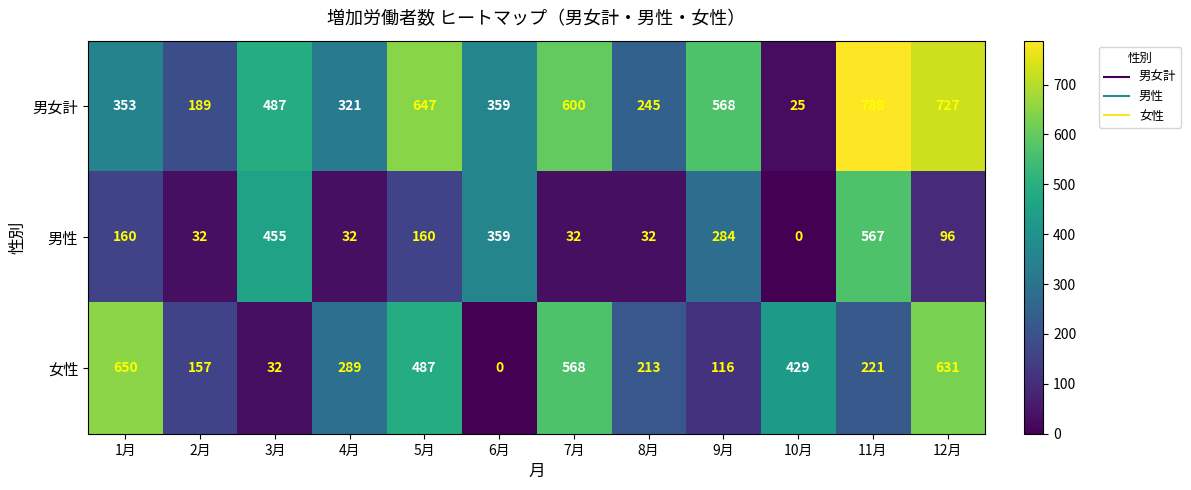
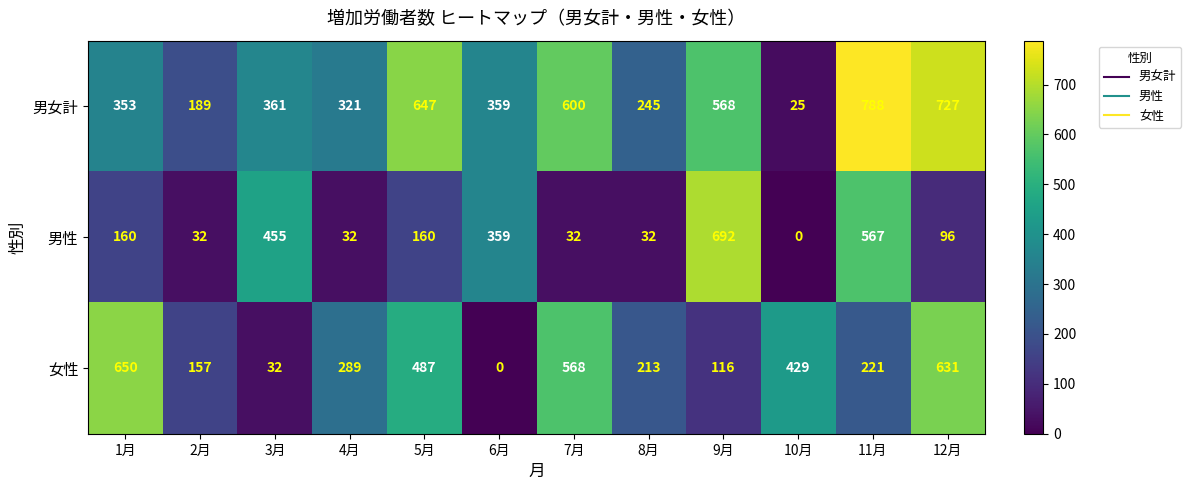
男女計, 3月: 487 -> 361
男性, 9月: 284 -> 692
